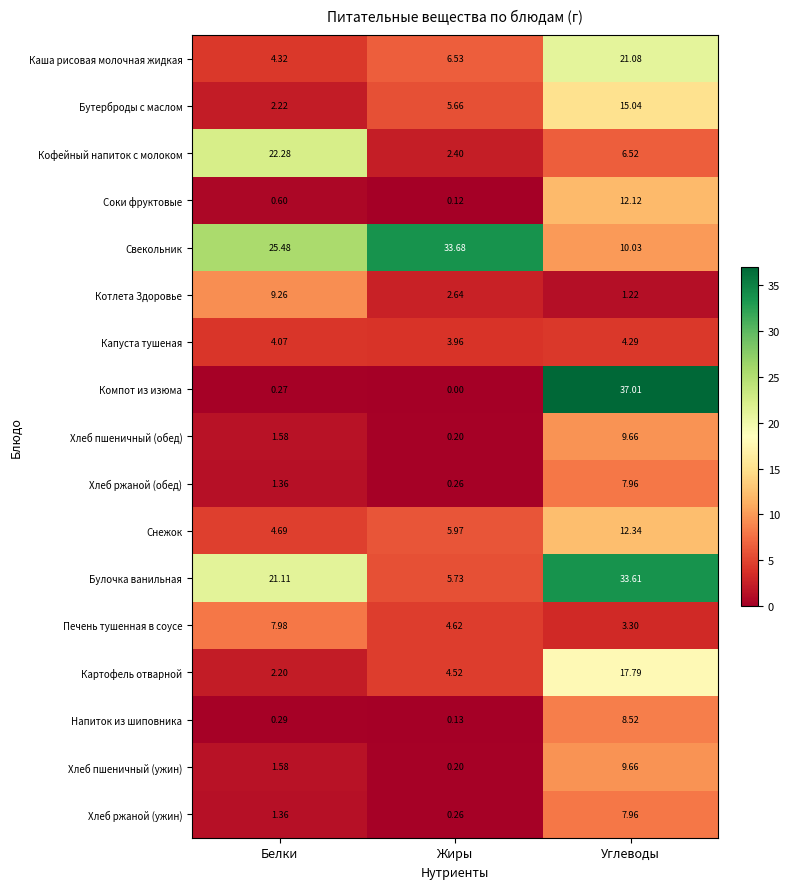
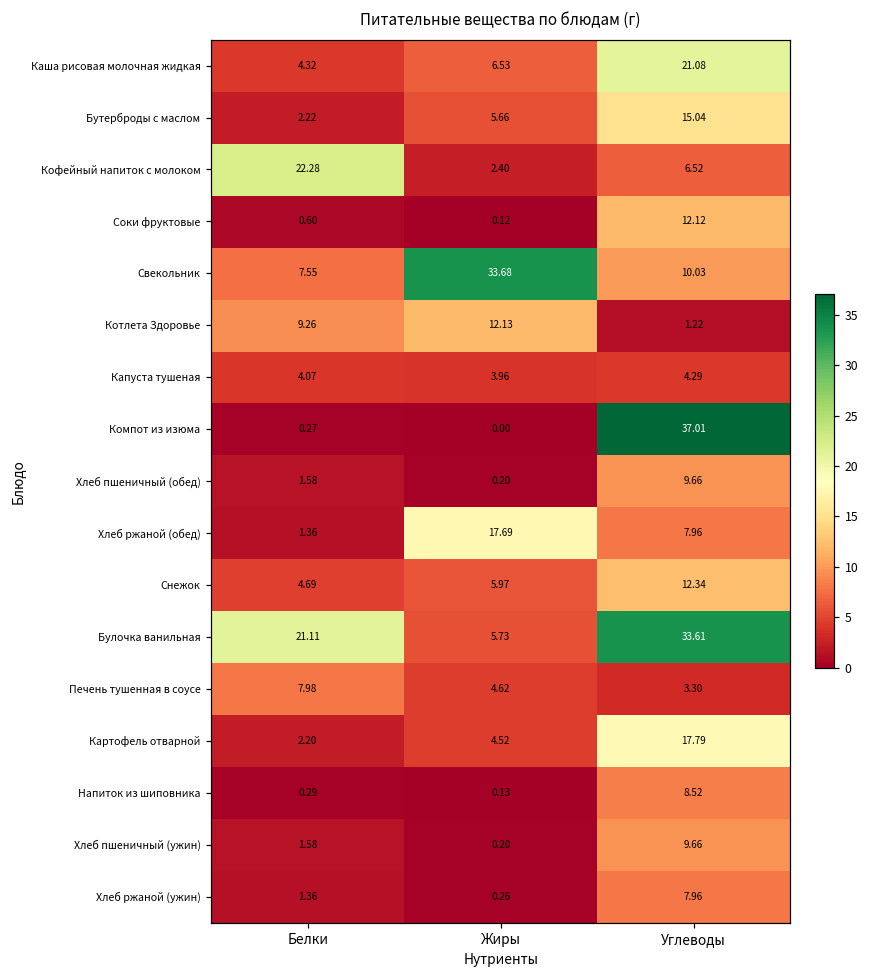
Свекольник, Белки: 25.48 -> 7.55
Котлета Здоровье, Жиры: 2.64 -> 12.13
Хлеб ржаной (обед), Жиры: 0.26 -> 17.69
